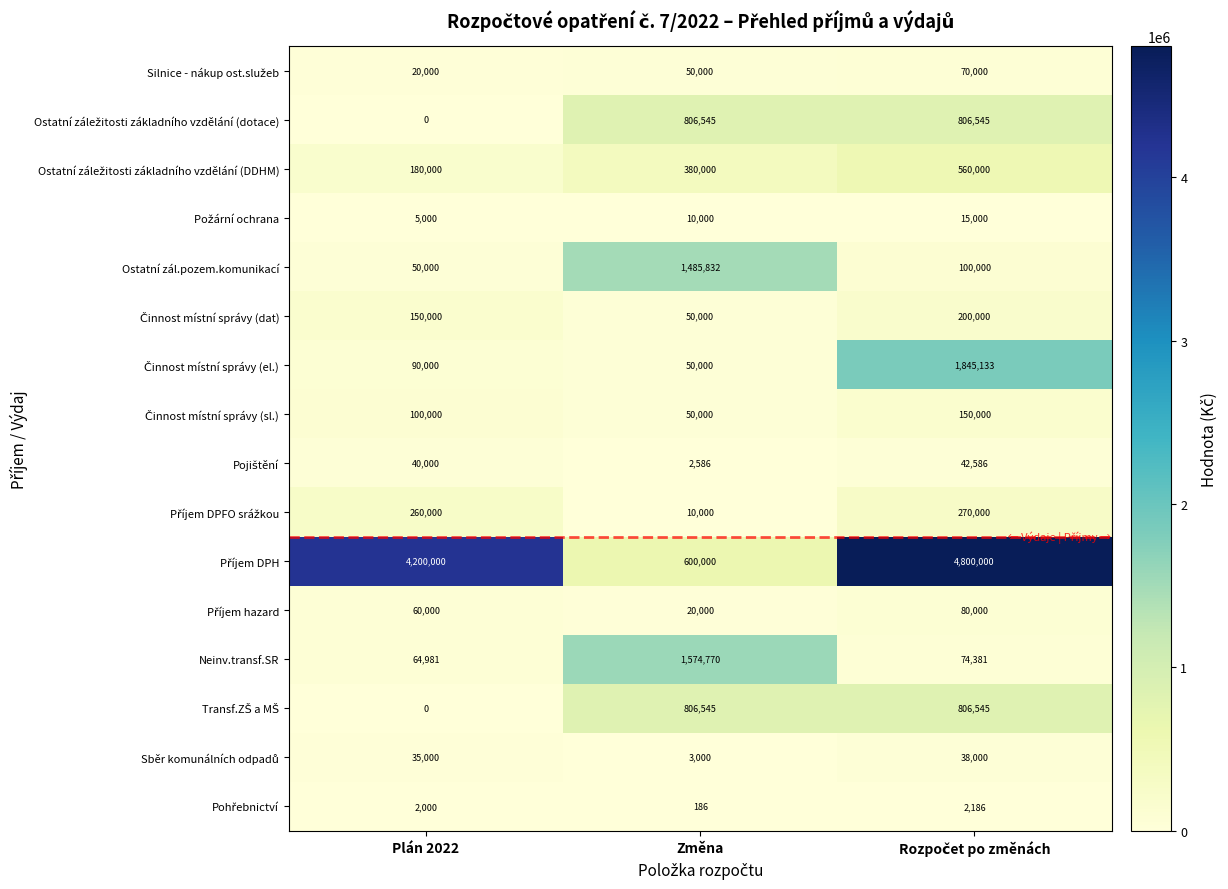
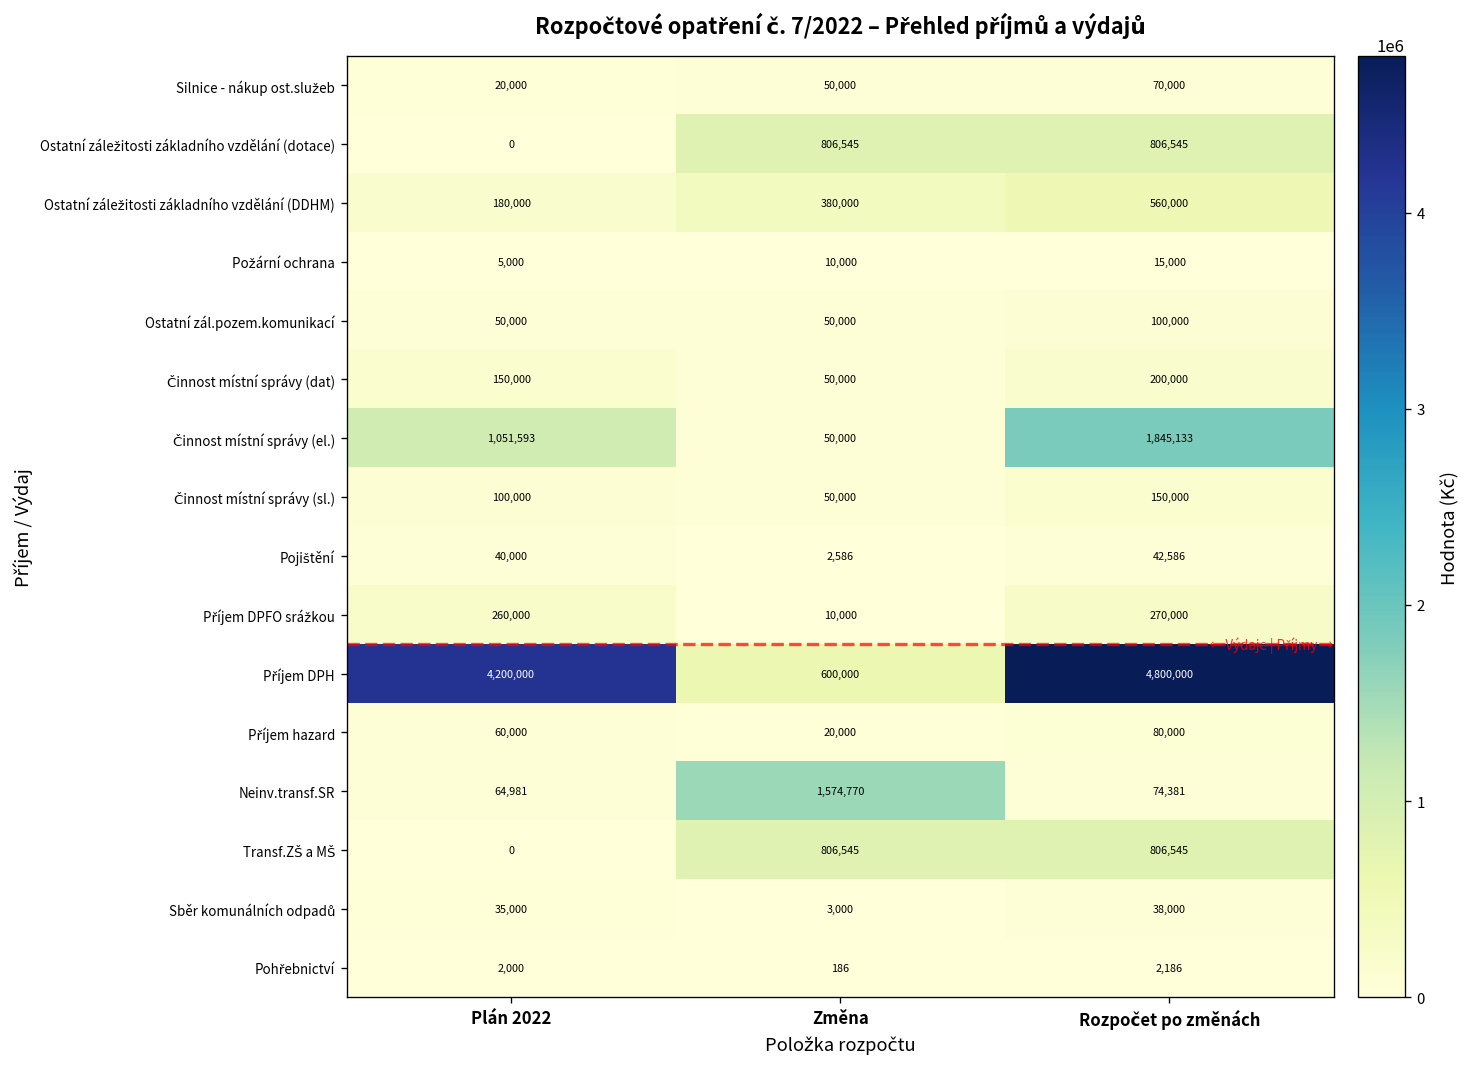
Ostatní zál.pozem.komunikací, Změna: 1,485,832 -> 50,000
Činnost místní správy (el.), Plán 2022: 90,000 -> 1,051,593
